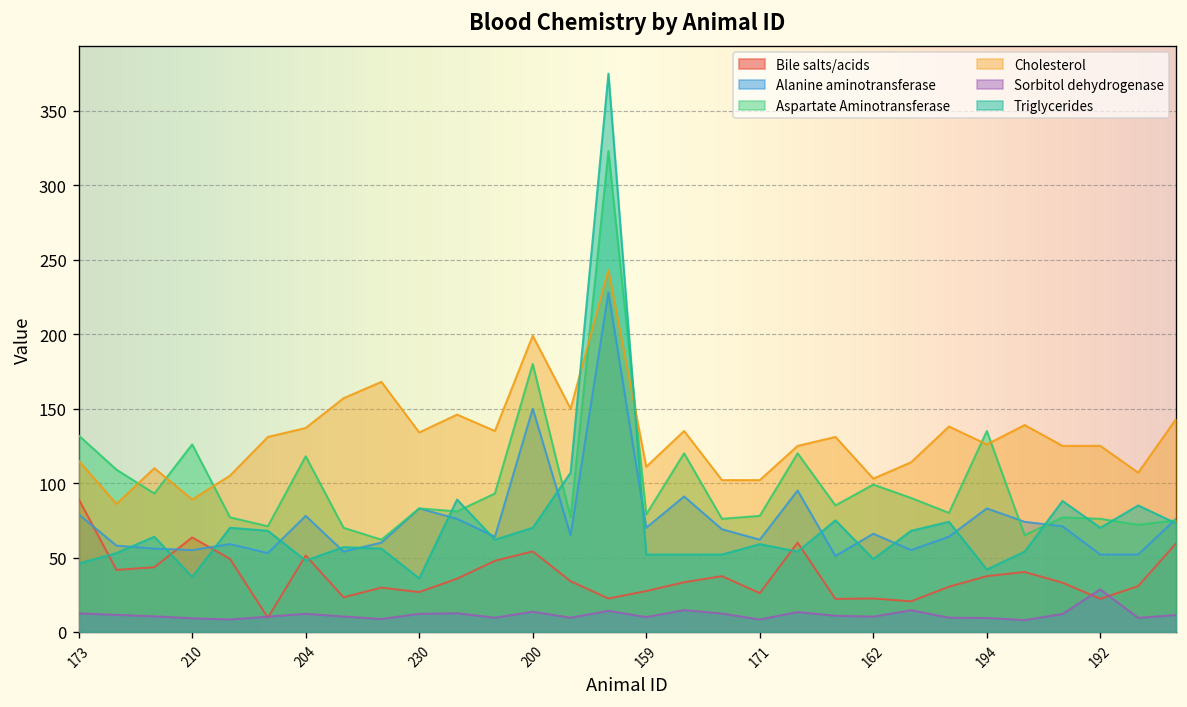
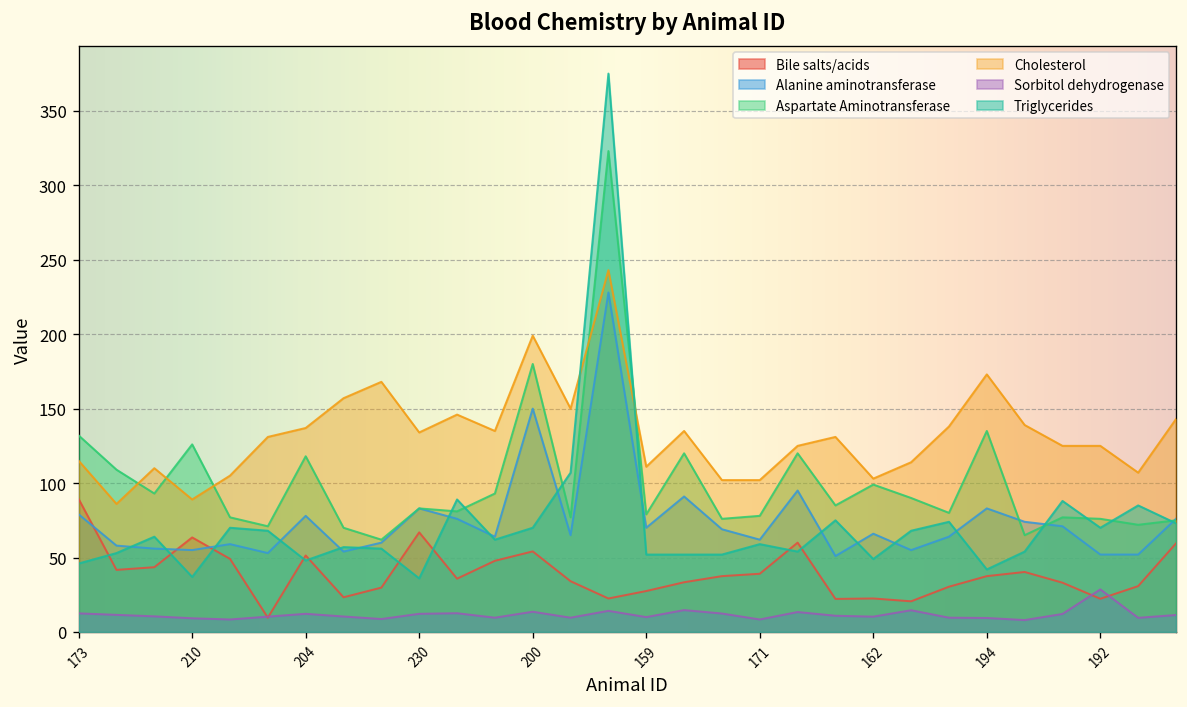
Bile salts/acids, 230: 27 -> 67
Bile salts/acids, 171: 26 -> 39
Cholesterol, 194: 126 -> 173
